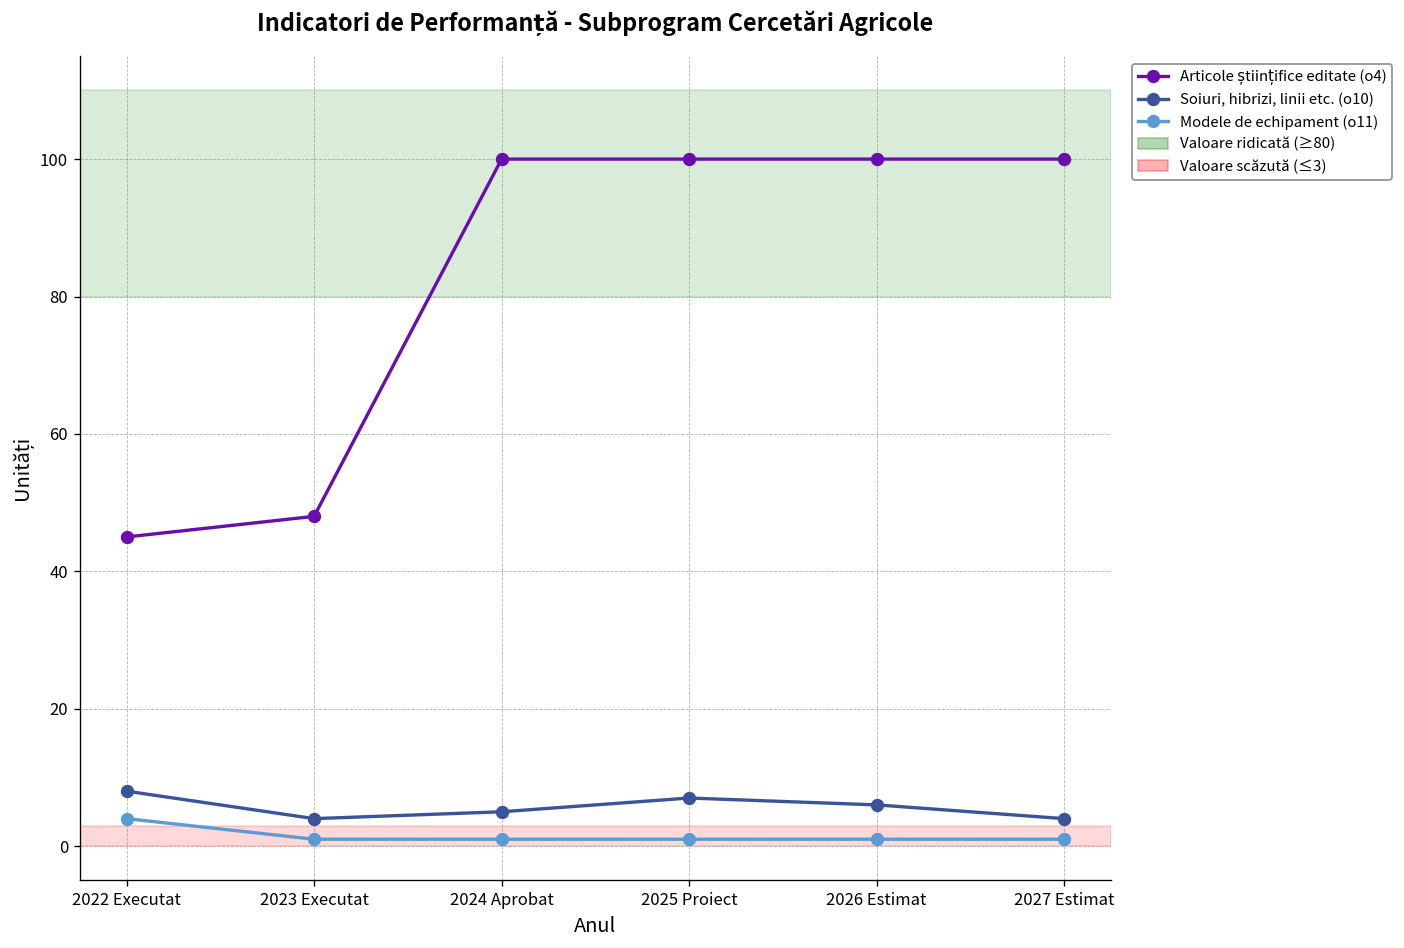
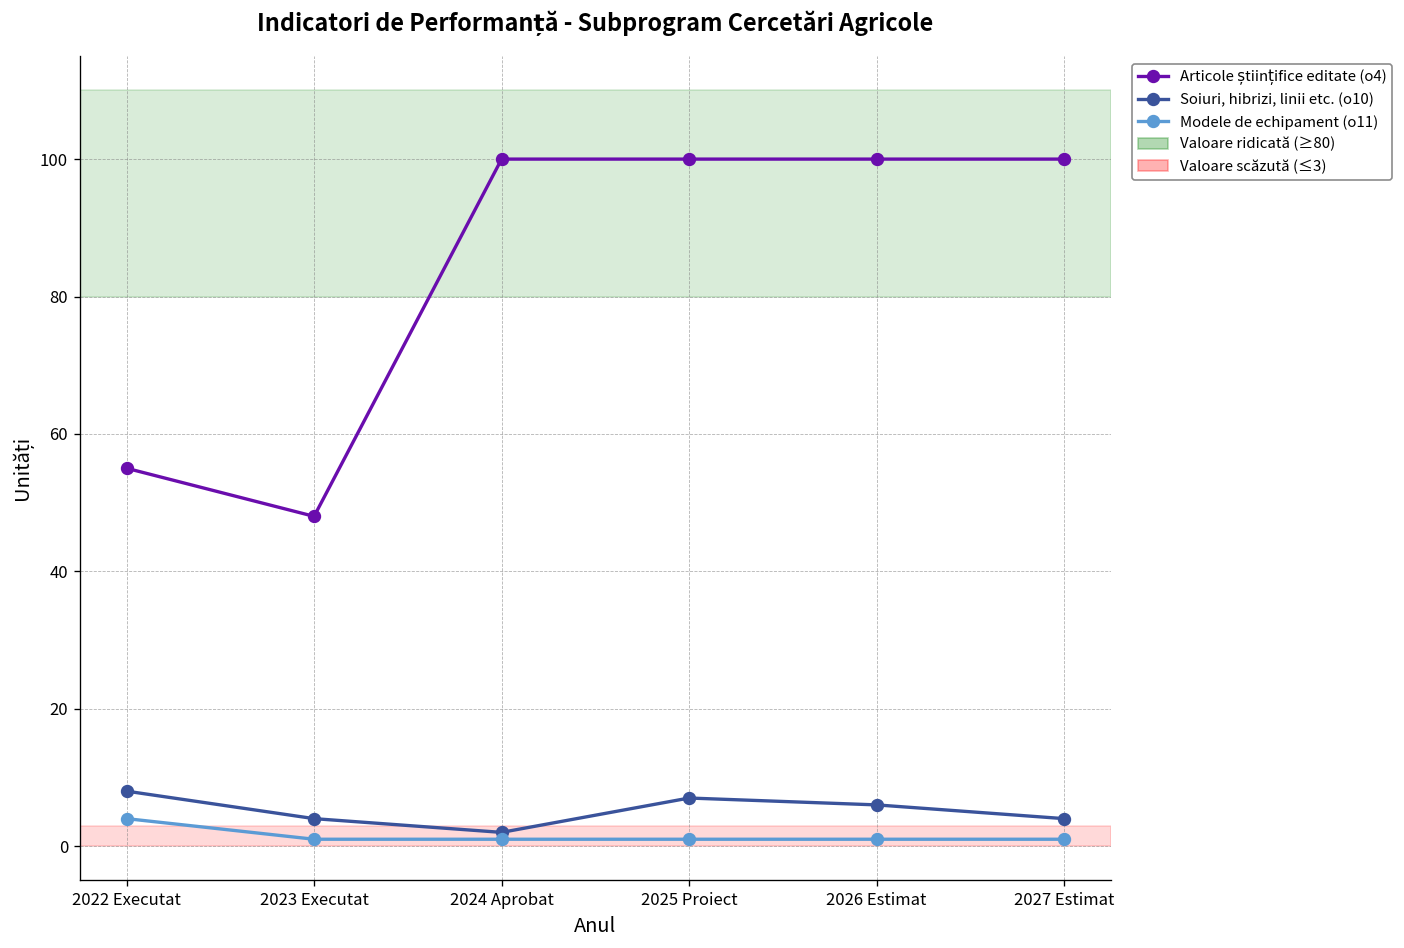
Articole științifice editate (o4), 2022 Executat: 45 -> 55
Soiuri, hibrizi, linii etc. (o10), 2024 Aprobat: 5 -> 2
